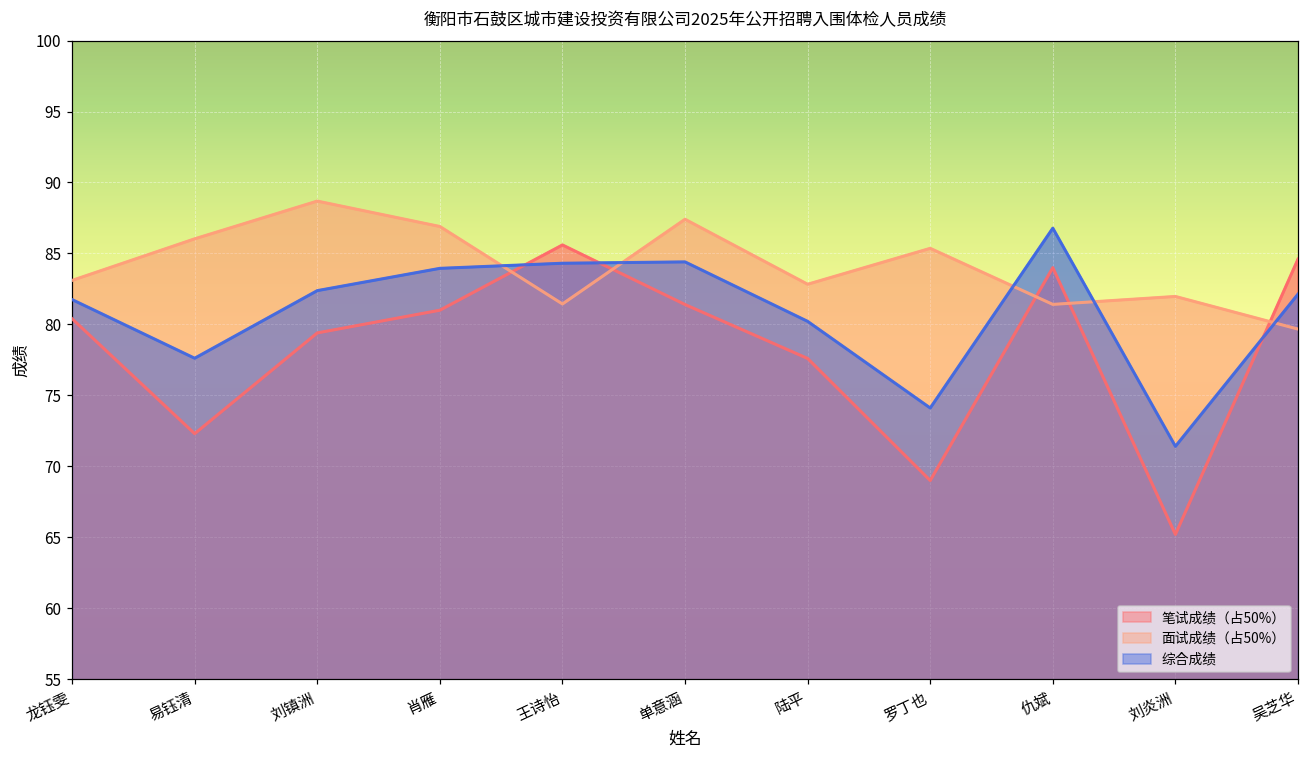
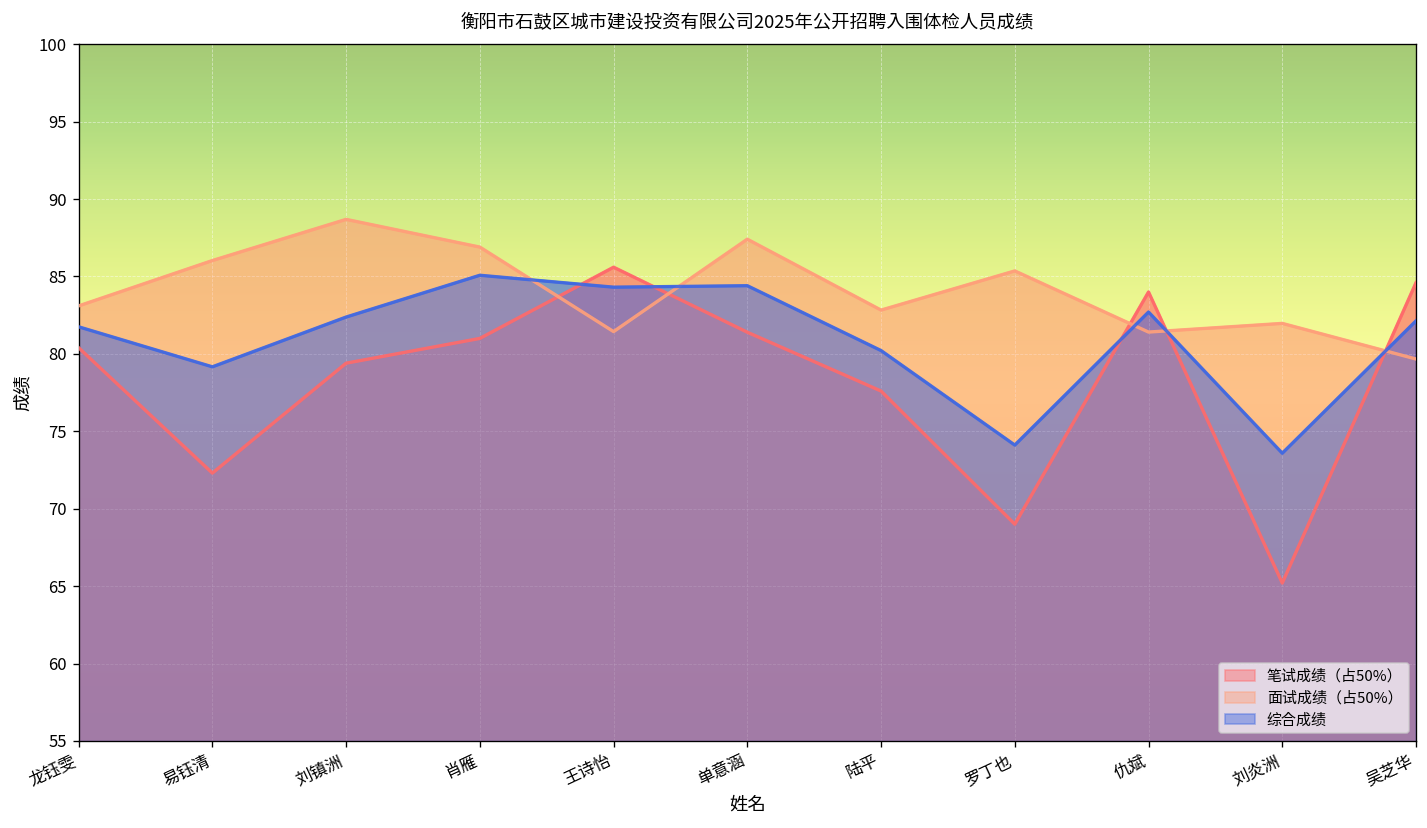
综合成绩, 易钰清: 77.6 -> 79.2
综合成绩, 肖雁: 84.0 -> 85.1
综合成绩, 仇斌: 86.8 -> 82.7
综合成绩, 刘炎洲: 71.4 -> 73.6
